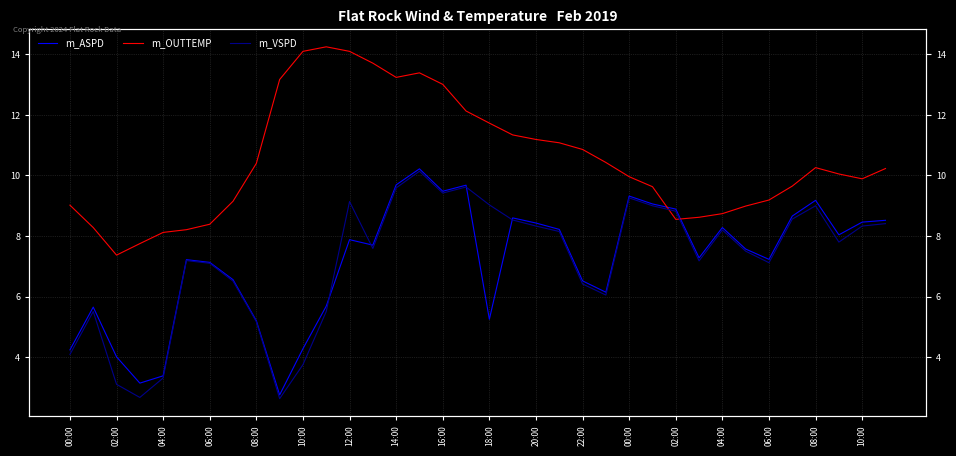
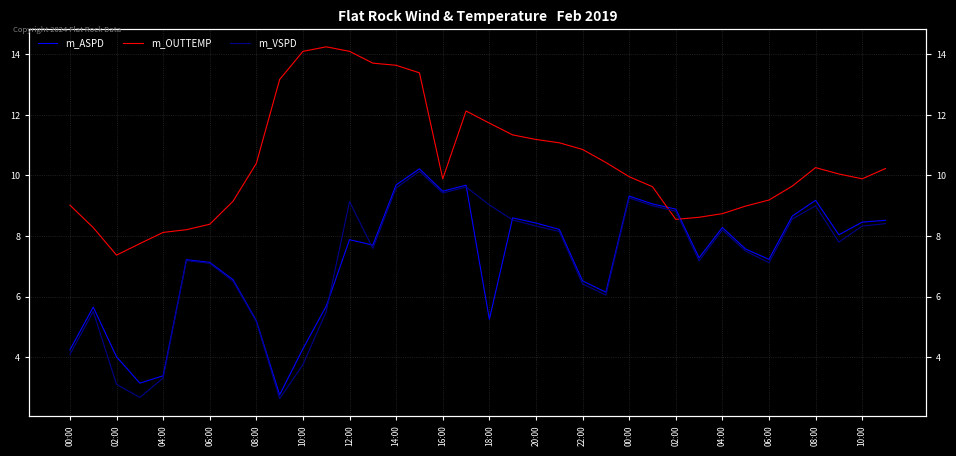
m_OUTTEMP, 14:00: 13.2 -> 13.6
m_OUTTEMP, 16:00: 13.0 -> 9.9
